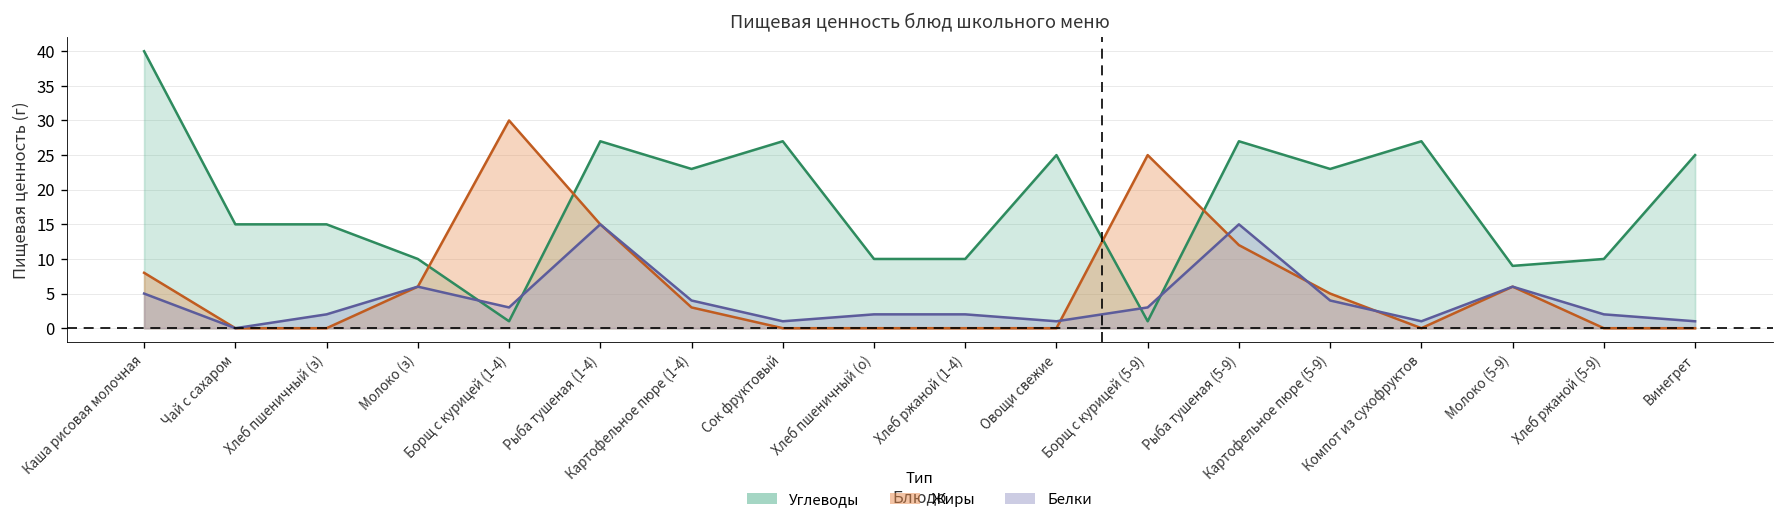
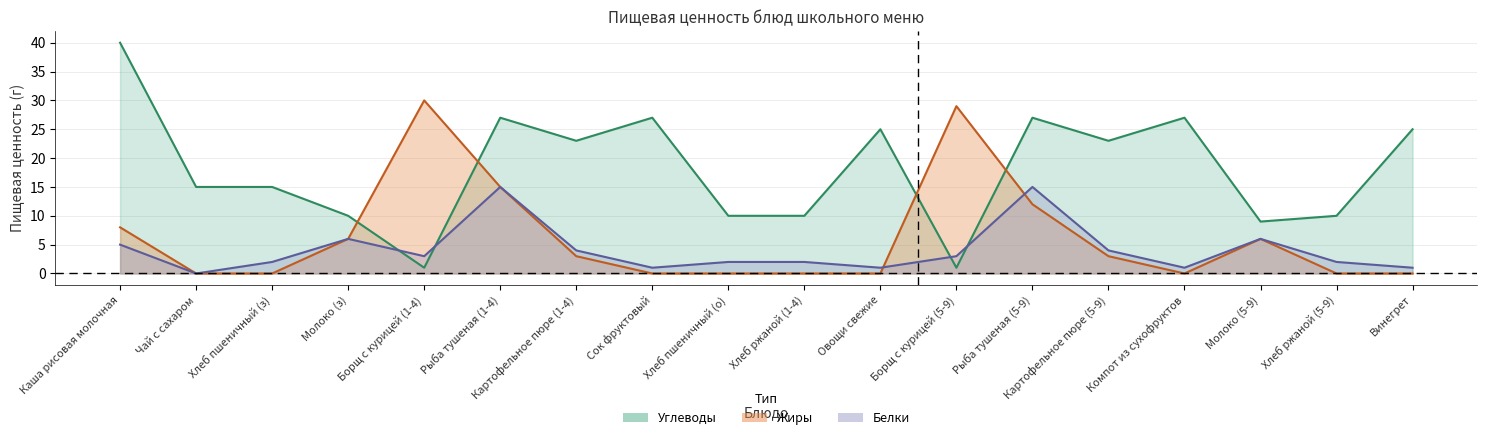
Жиры, Борщ с курицей (5-9): 25 -> 29
Жиры, Картофельное пюре (5-9): 5 -> 3
